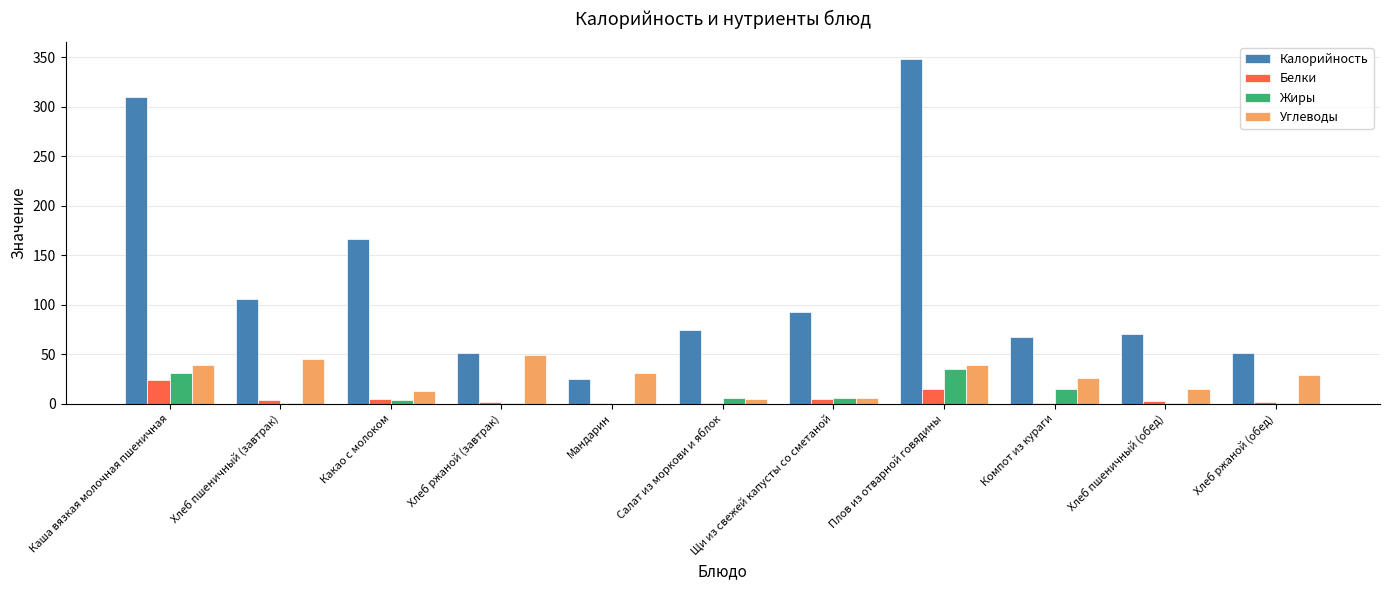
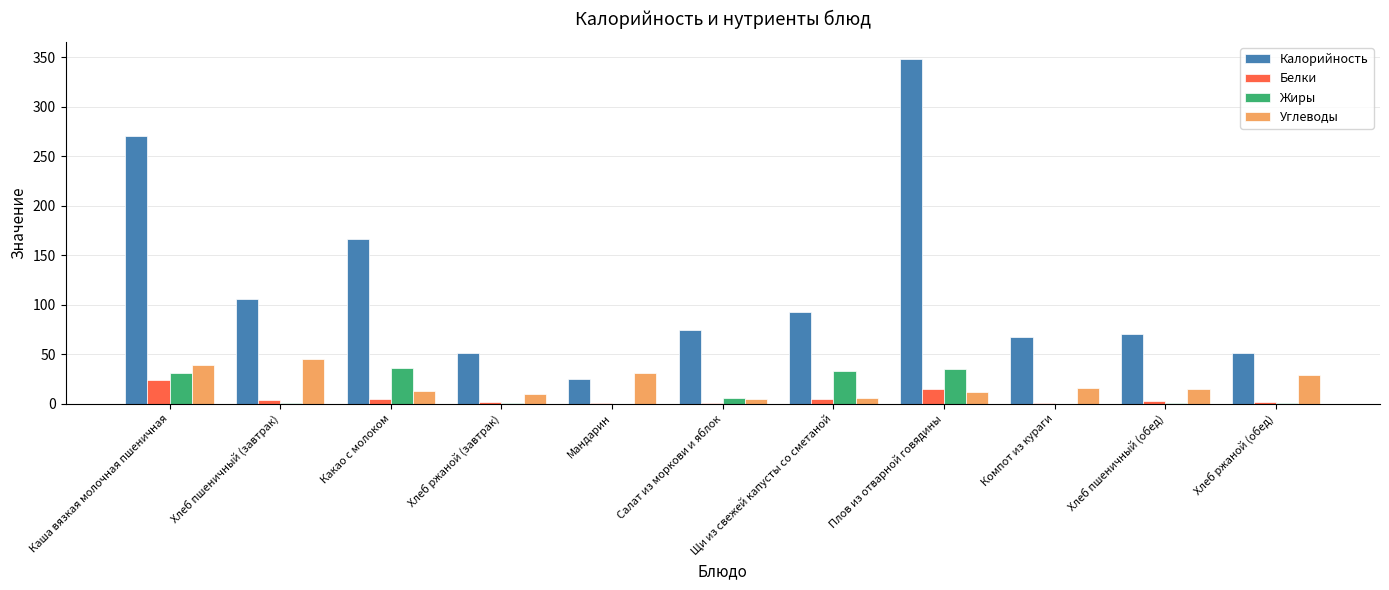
Калорийность, Каша вязкая молочная пшеничная: 310 -> 270
Жиры, Какао с молоком: 0 -> 40
Углеводы, Хлеб ржаной (завтрак): 50 -> 10
Жиры, Щи из свежей капусты со сметаной: 10 -> 30
Углеводы, Плов из отварной говядины: 40 -> 10
Жиры, Компот из кураги: 20 -> 0
Углеводы, Компот из кураги: 30 -> 20
